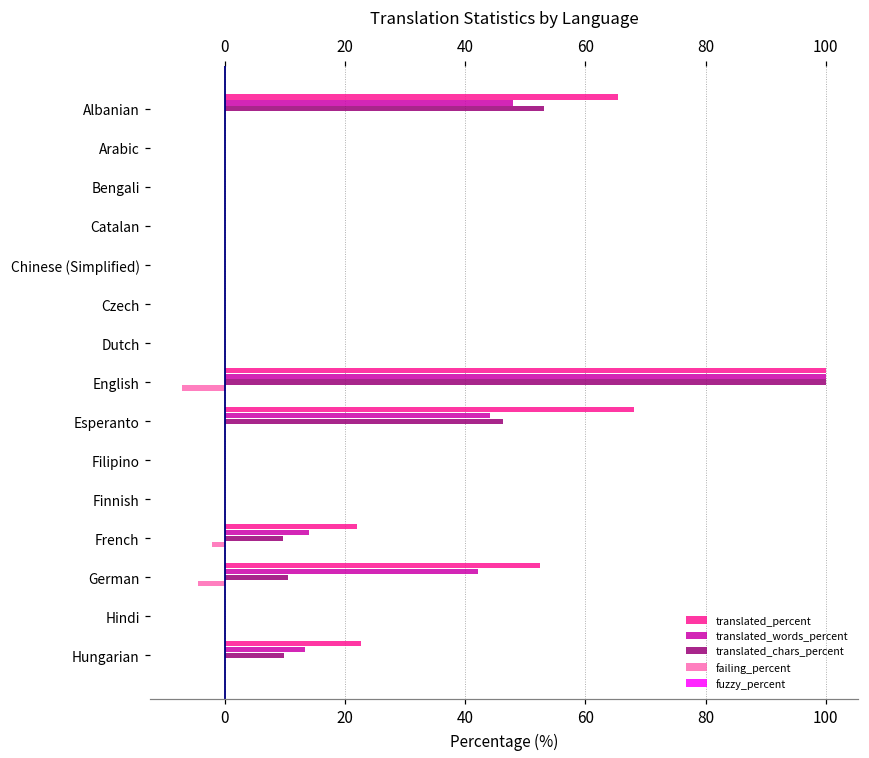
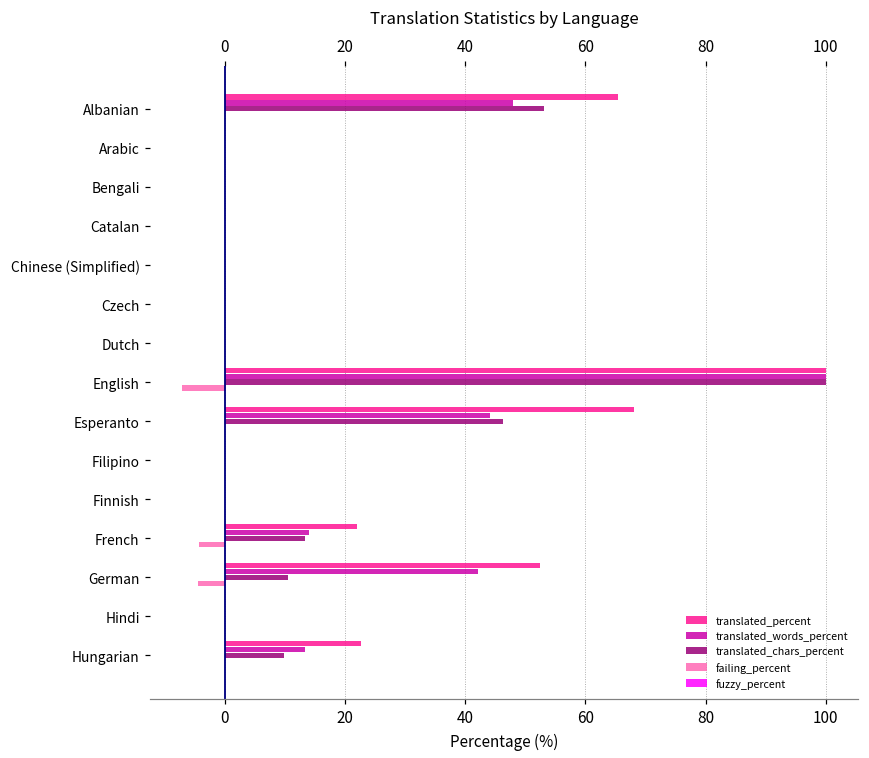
translated_chars_percent, French: 10 -> 13
failing_percent, French: -2 -> -4
